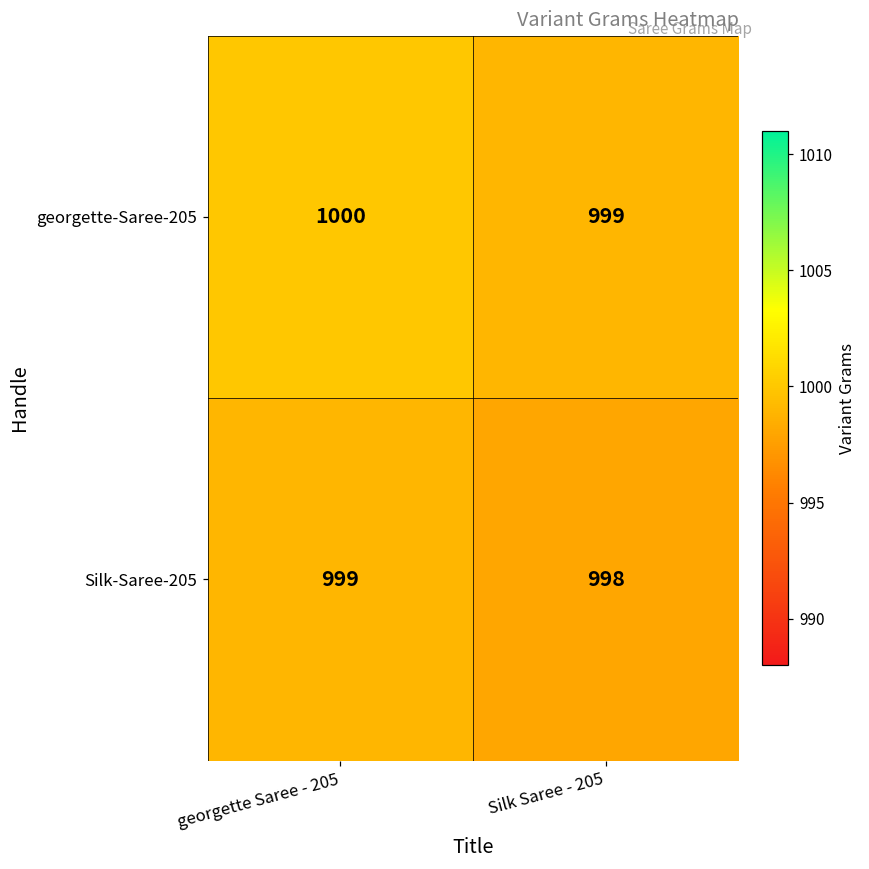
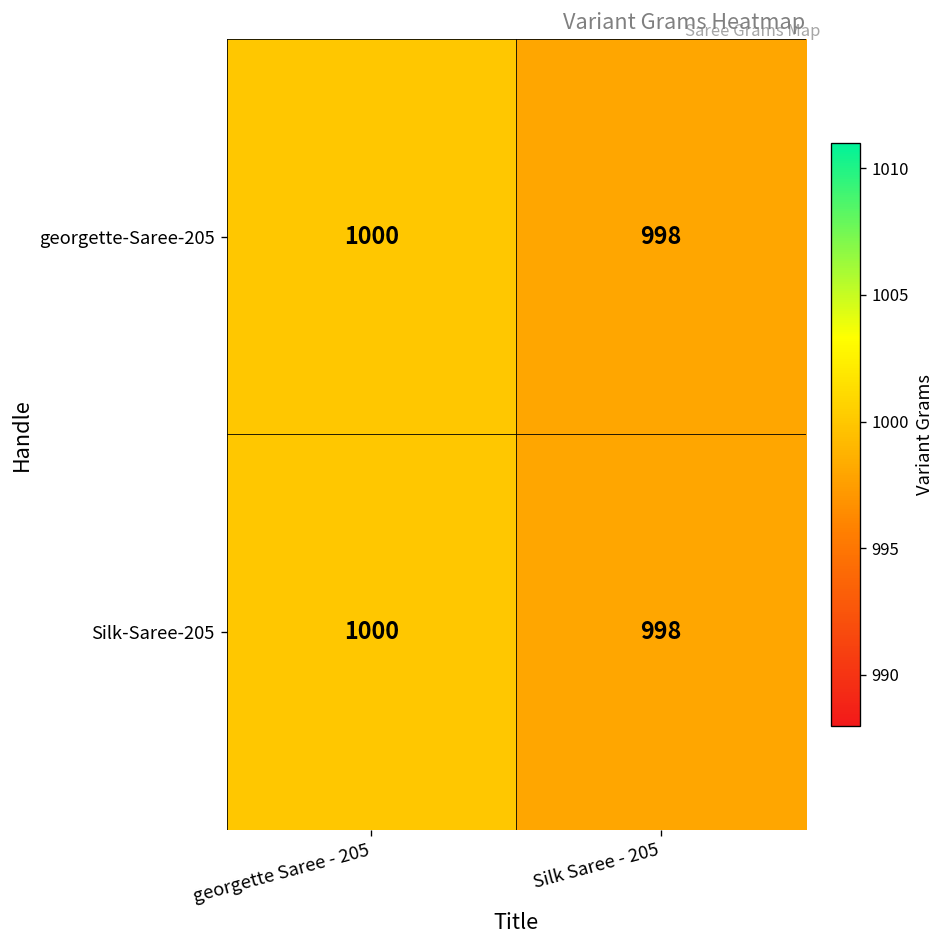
georgette-Saree-205, Silk Saree - 205: 999 -> 998
Silk-Saree-205, georgette Saree - 205: 999 -> 1000
